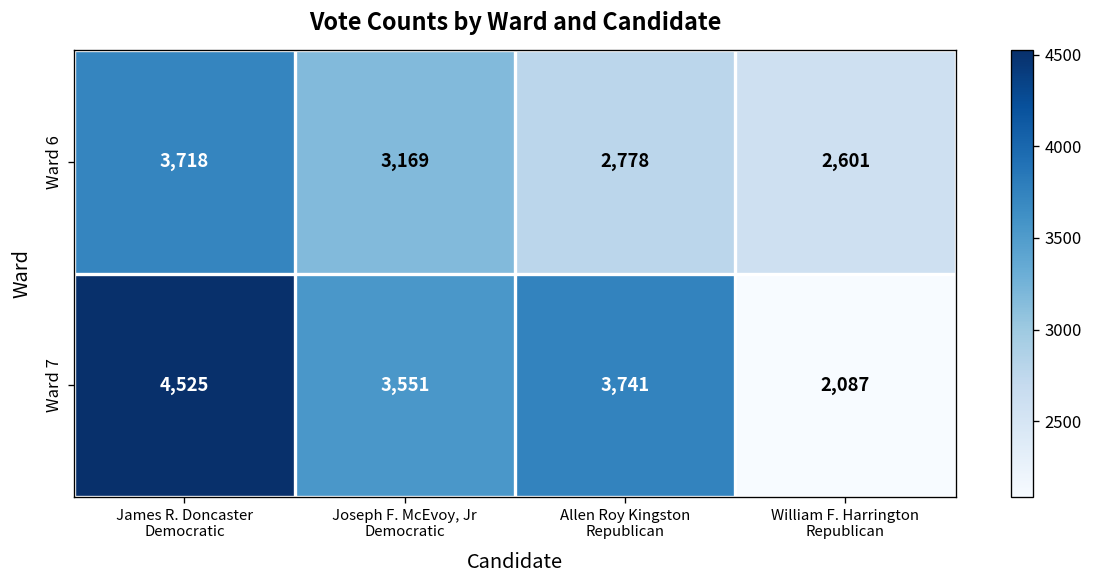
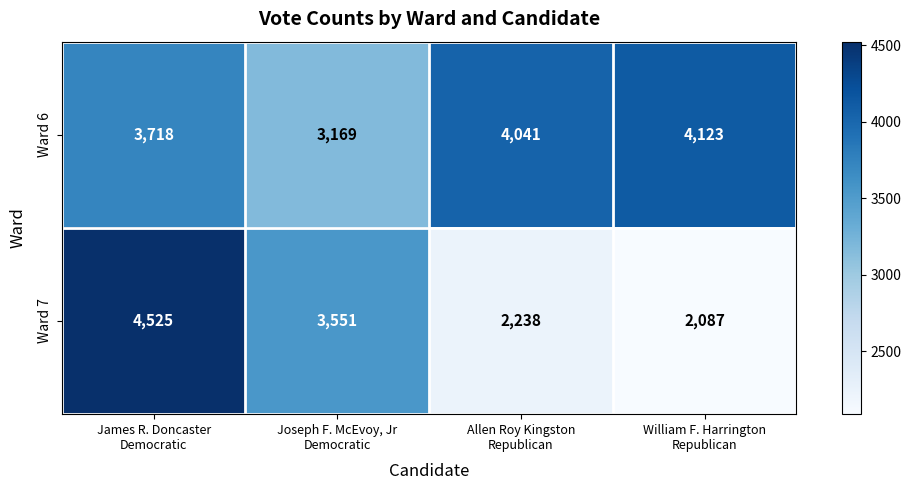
Ward 6, Allen Roy Kingston Republican: 2,778 -> 4,041
Ward 6, William F. Harrington Republican: 2,601 -> 4,123
Ward 7, Allen Roy Kingston Republican: 3,741 -> 2,238
